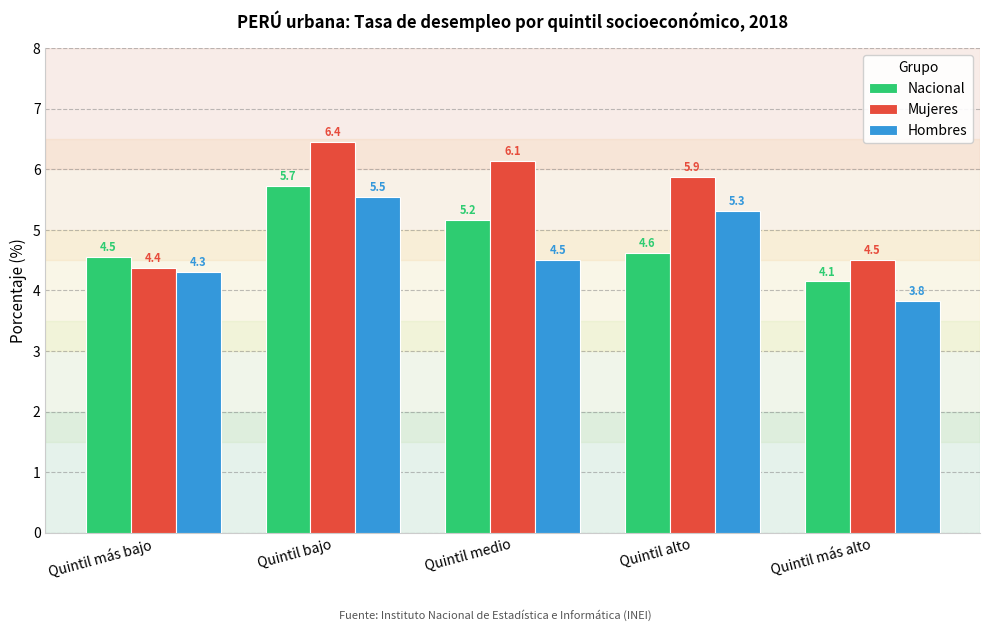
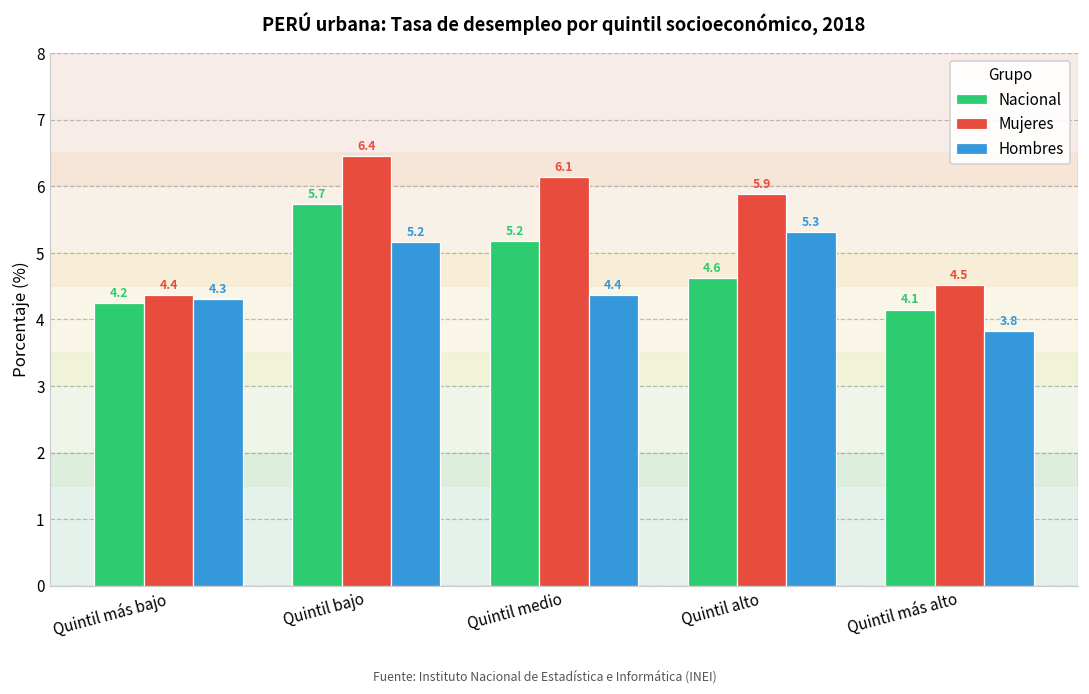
Nacional, Quintil más bajo: 4.5 -> 4.2
Hombres, Quintil bajo: 5.5 -> 5.2
Hombres, Quintil medio: 4.5 -> 4.4
